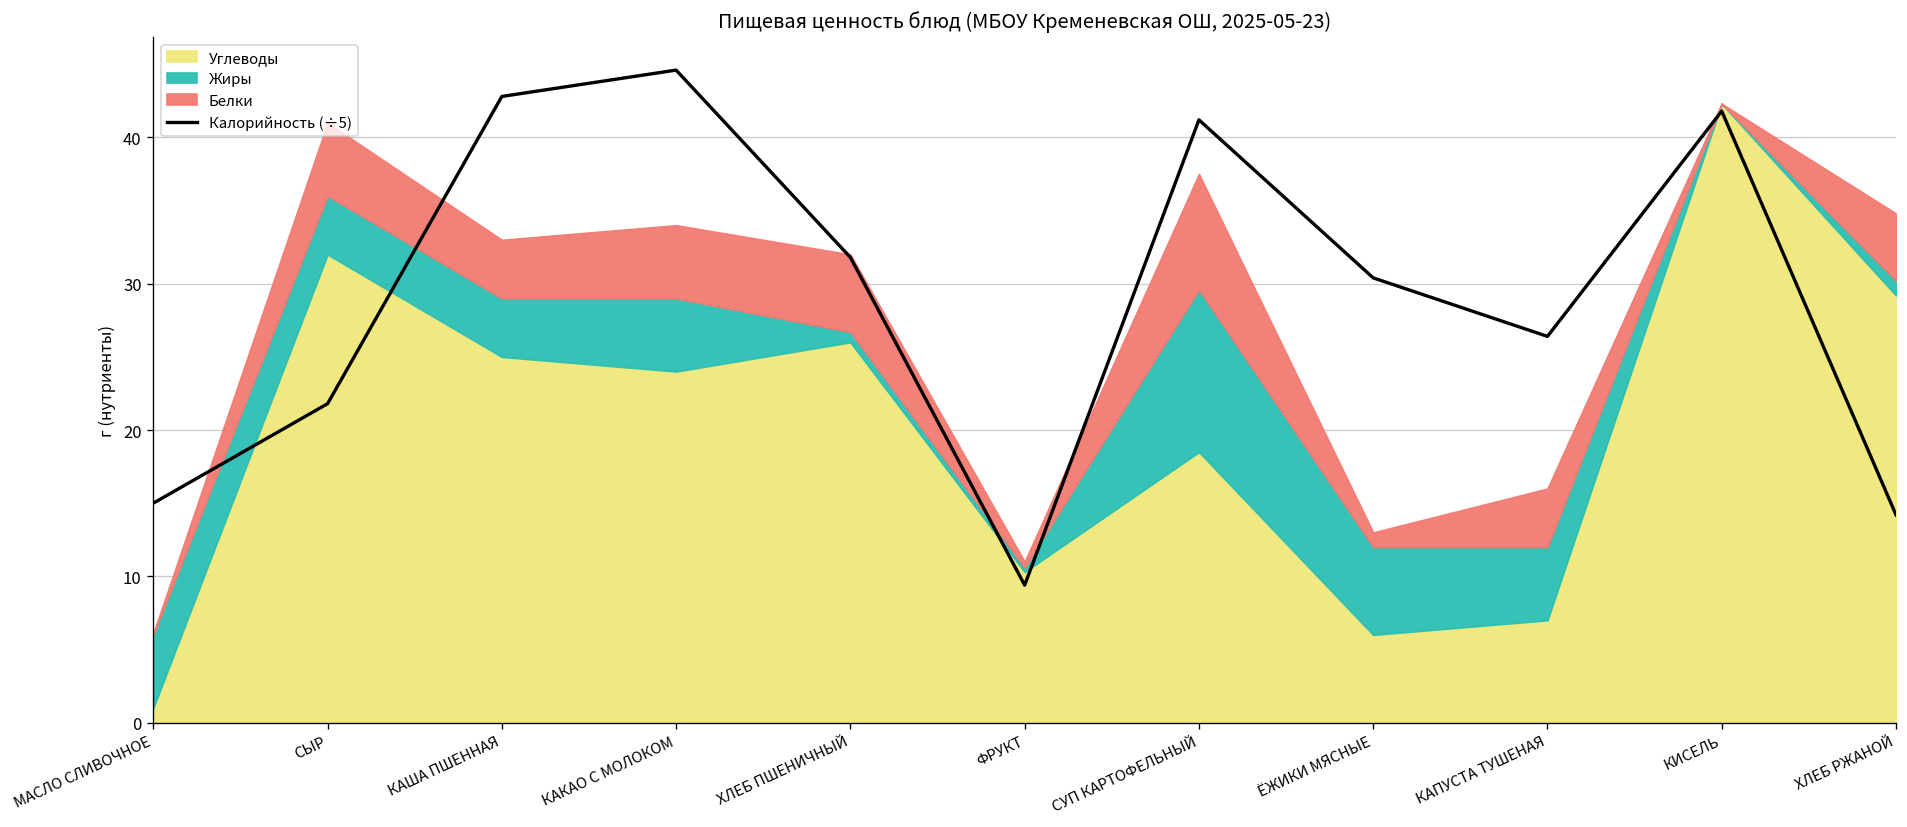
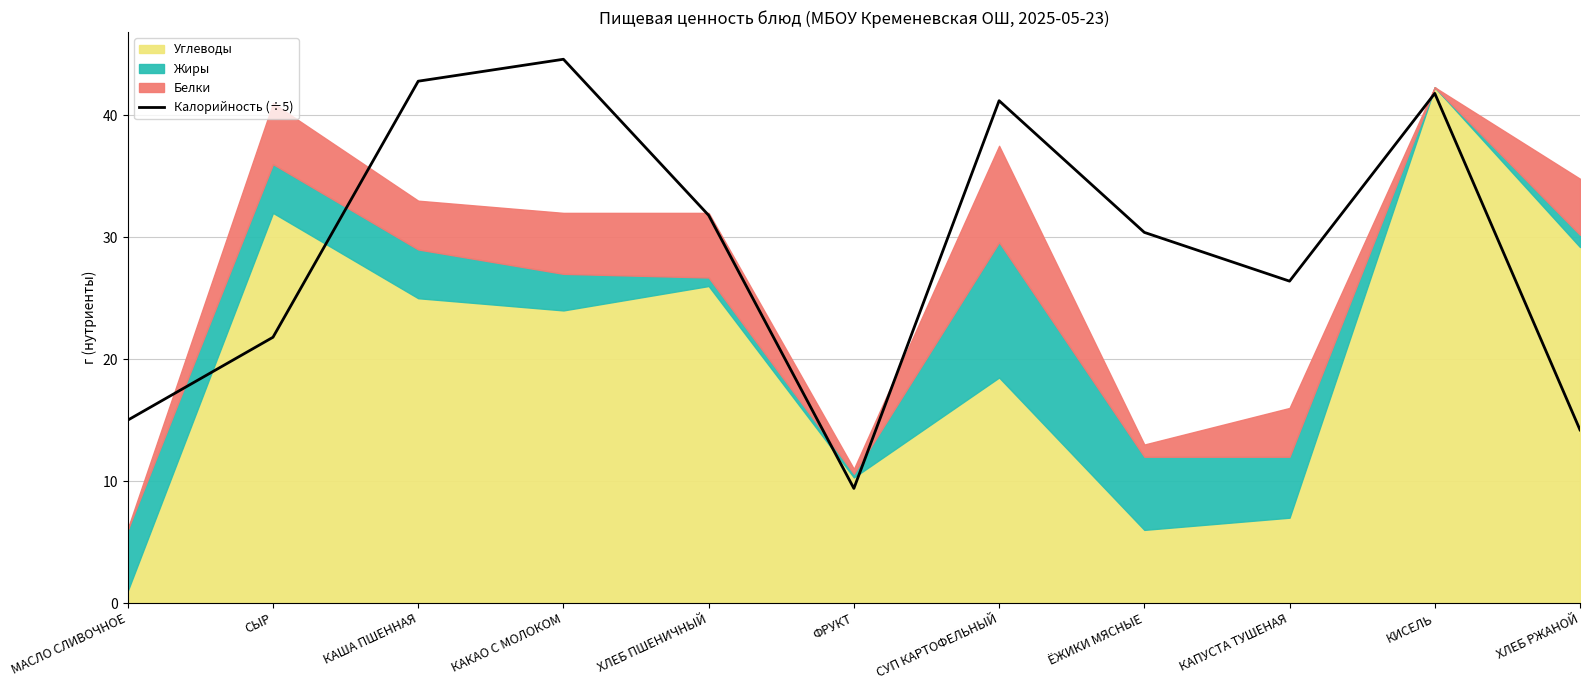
Жиры, КАКАО С МОЛОКОМ: 5 -> 3
